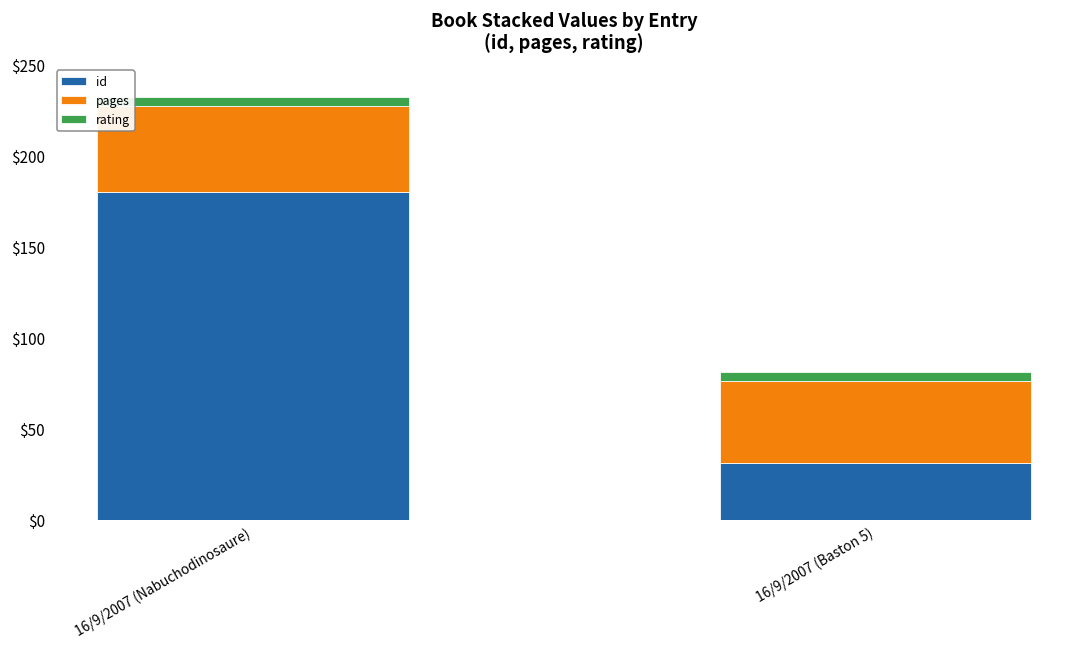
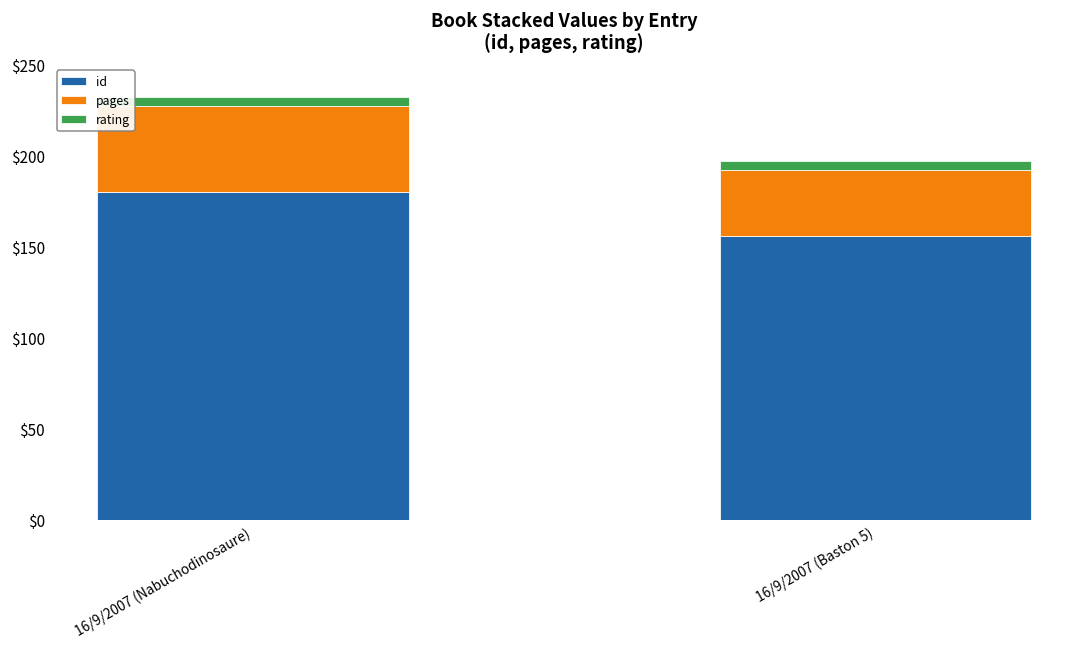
id, 16/9/2007 (Baston 5): $31 -> $156
pages, 16/9/2007 (Baston 5): $45 -> $36
